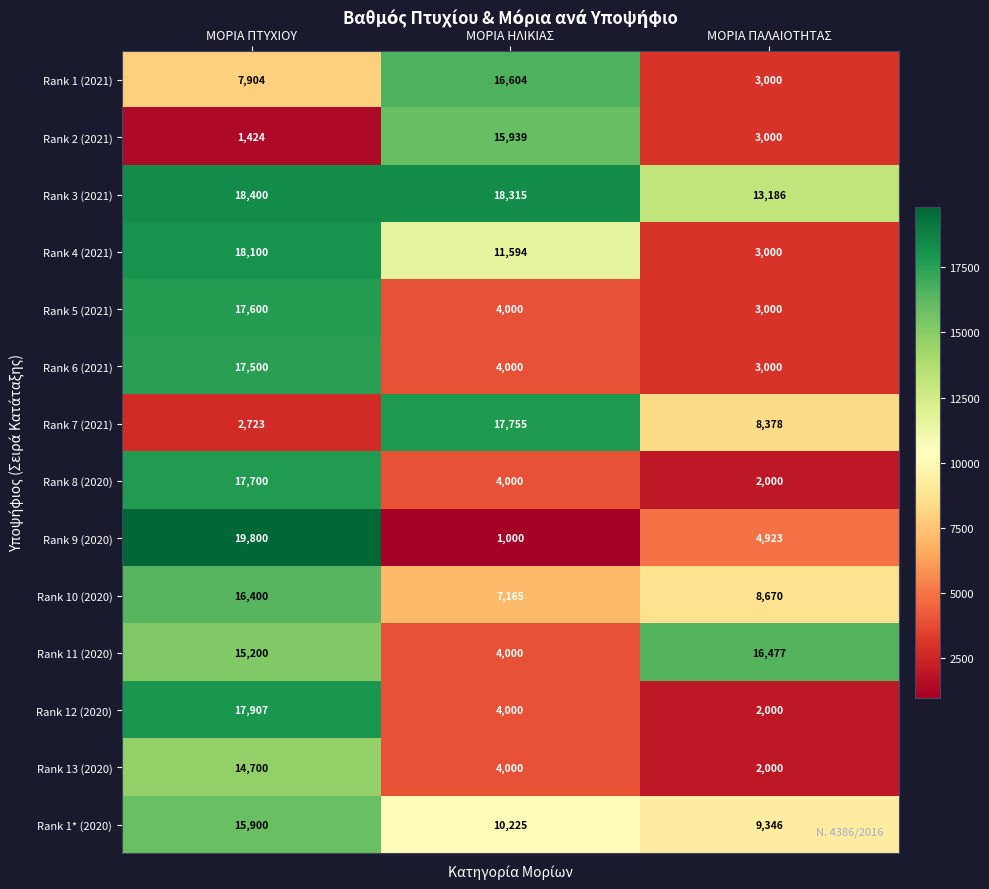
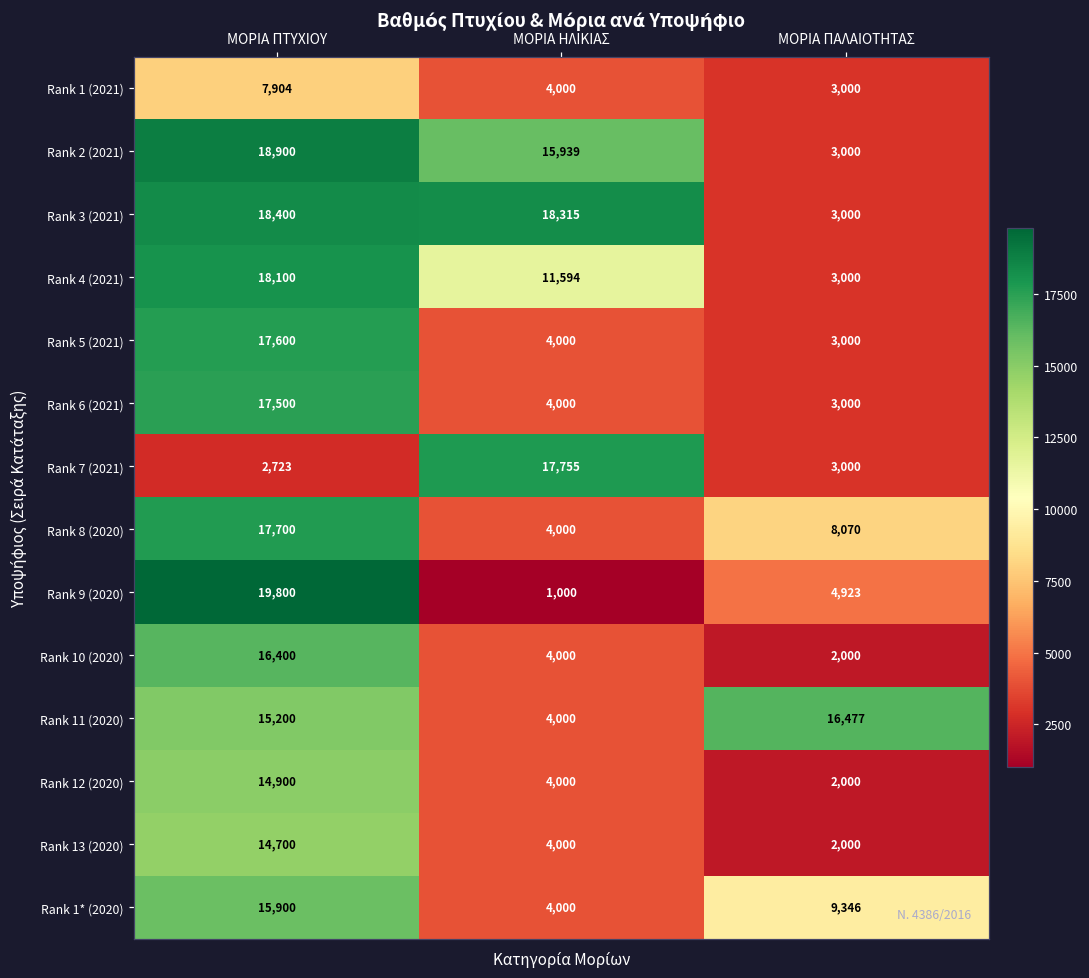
Rank 1 (2021), ΜΟΡΙΑ ΗΛΙΚΙΑΣ: 16,604 -> 4,000
Rank 2 (2021), ΜΟΡΙΑ ΠΤΥΧΙΟΥ: 1,424 -> 18,900
Rank 3 (2021), ΜΟΡΙΑ ΠΑΛΑΙΟΤΗΤΑΣ: 13,186 -> 3,000
Rank 7 (2021), ΜΟΡΙΑ ΠΑΛΑΙΟΤΗΤΑΣ: 8,378 -> 3,000
Rank 8 (2020), ΜΟΡΙΑ ΠΑΛΑΙΟΤΗΤΑΣ: 2,000 -> 8,070
Rank 10 (2020), ΜΟΡΙΑ ΗΛΙΚΙΑΣ: 7,165 -> 4,000
Rank 10 (2020), ΜΟΡΙΑ ΠΑΛΑΙΟΤΗΤΑΣ: 8,670 -> 2,000
Rank 12 (2020), ΜΟΡΙΑ ΠΤΥΧΙΟΥ: 17,907 -> 14,900
Rank 1* (2020), ΜΟΡΙΑ ΗΛΙΚΙΑΣ: 10,225 -> 4,000
